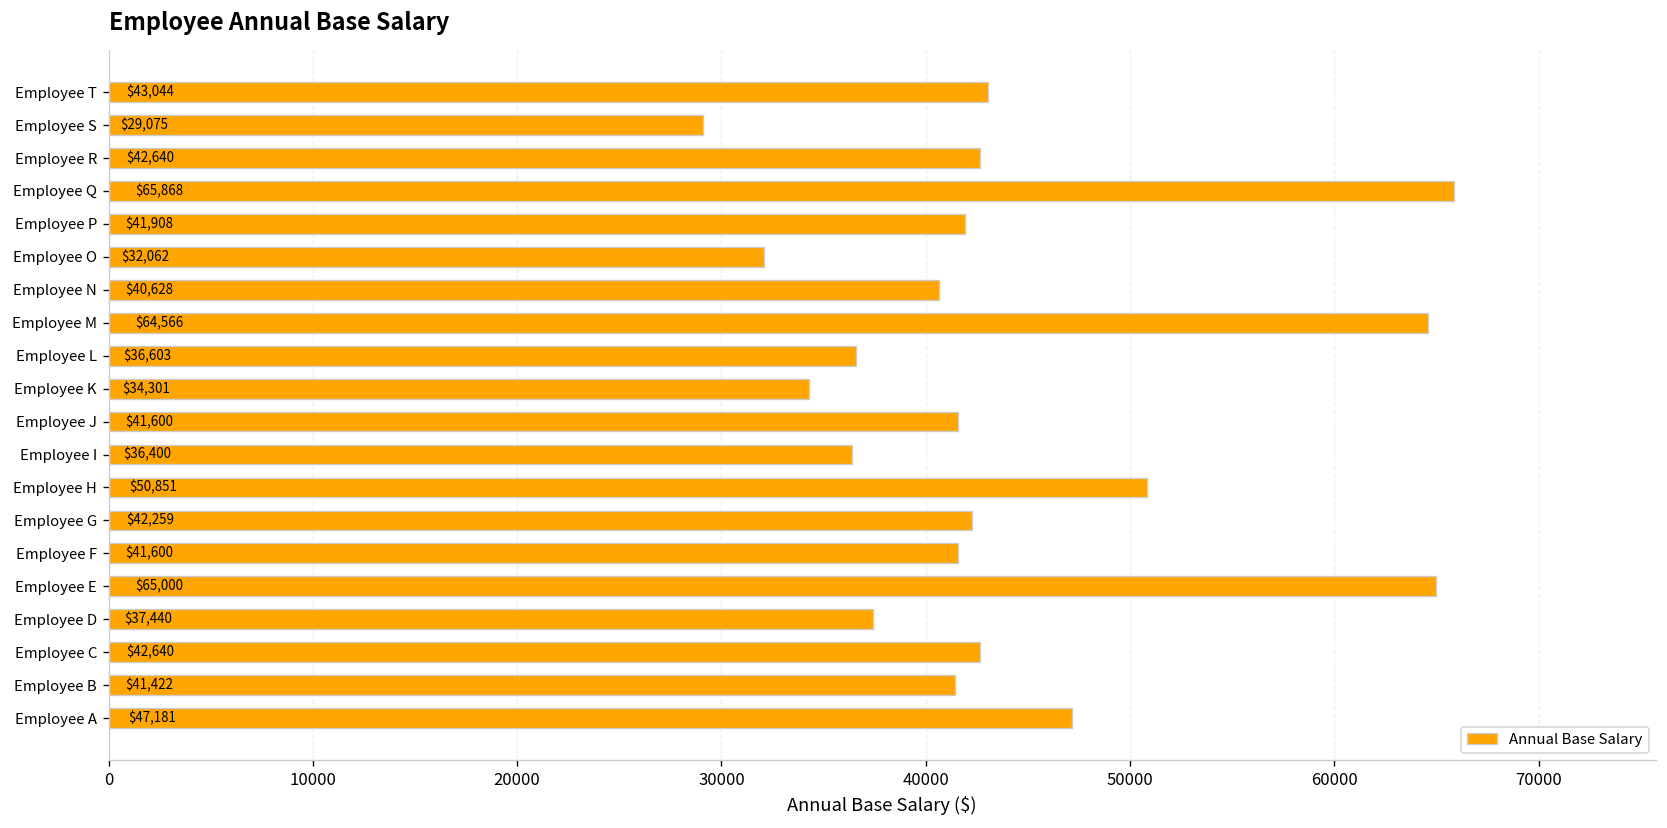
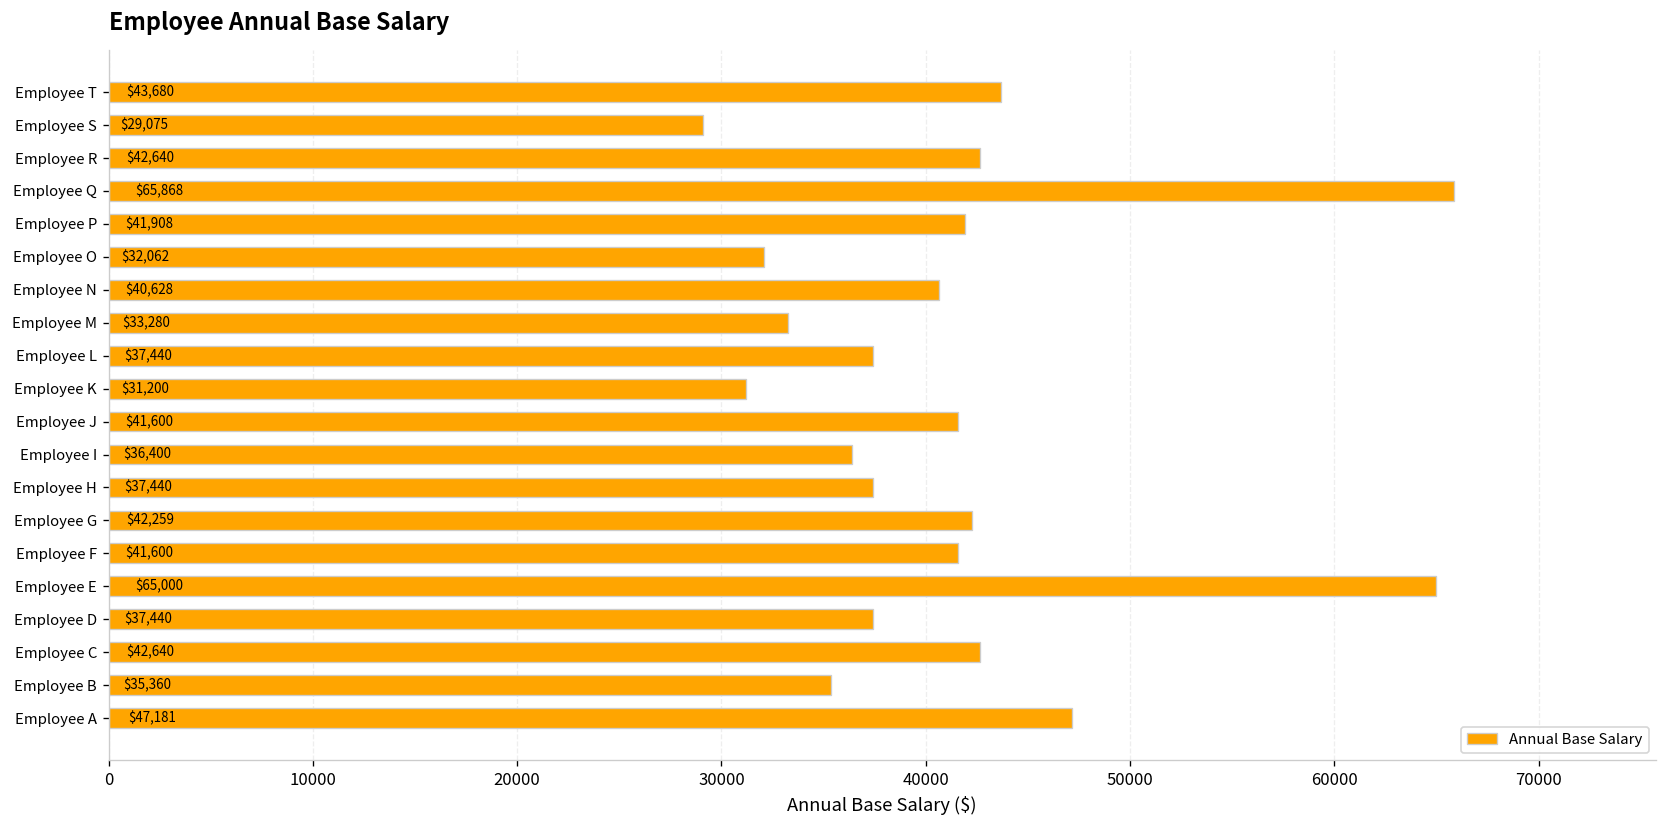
Employee T: $43,044 -> $43,680
Employee M: $64,566 -> $33,280
Employee L: $36,603 -> $37,440
Employee K: $34,301 -> $31,200
Employee H: $50,851 -> $37,440
Employee B: $41,422 -> $35,360
